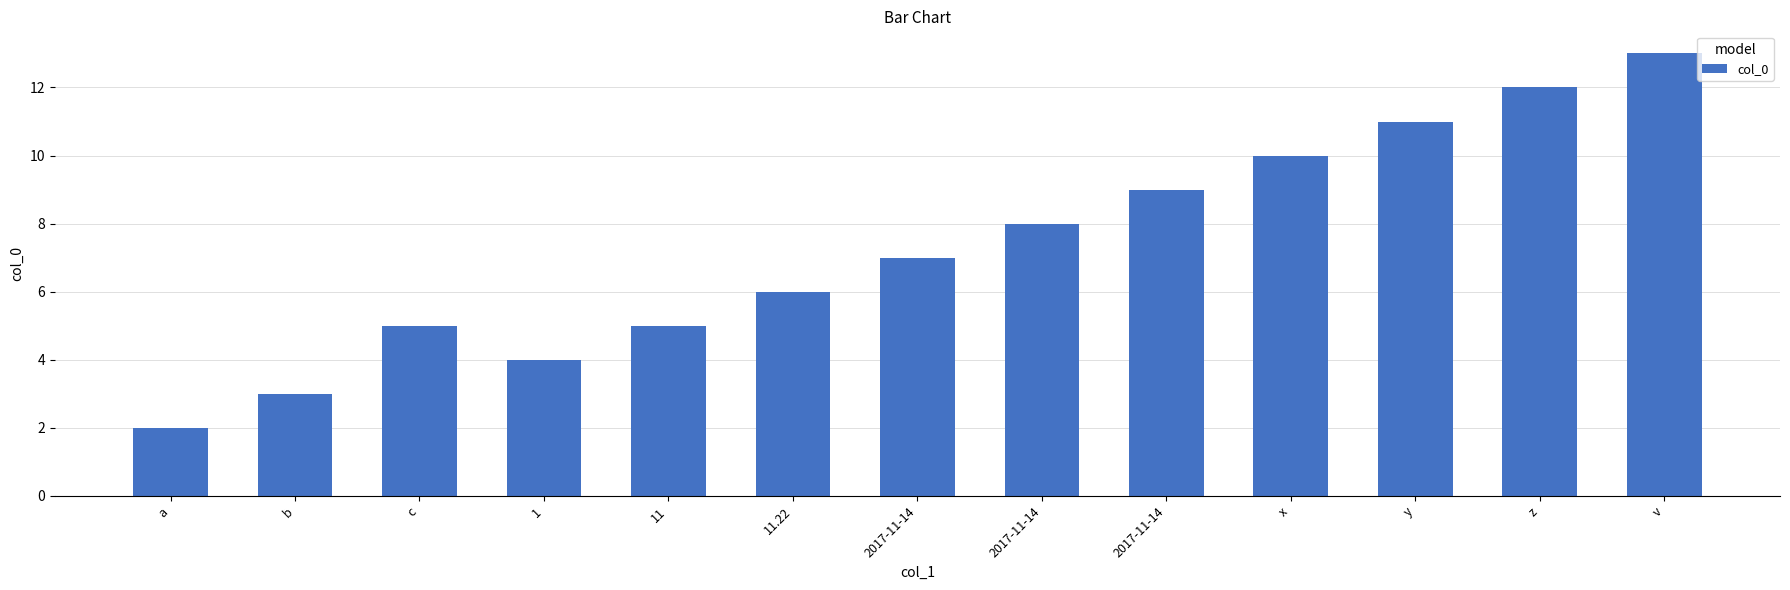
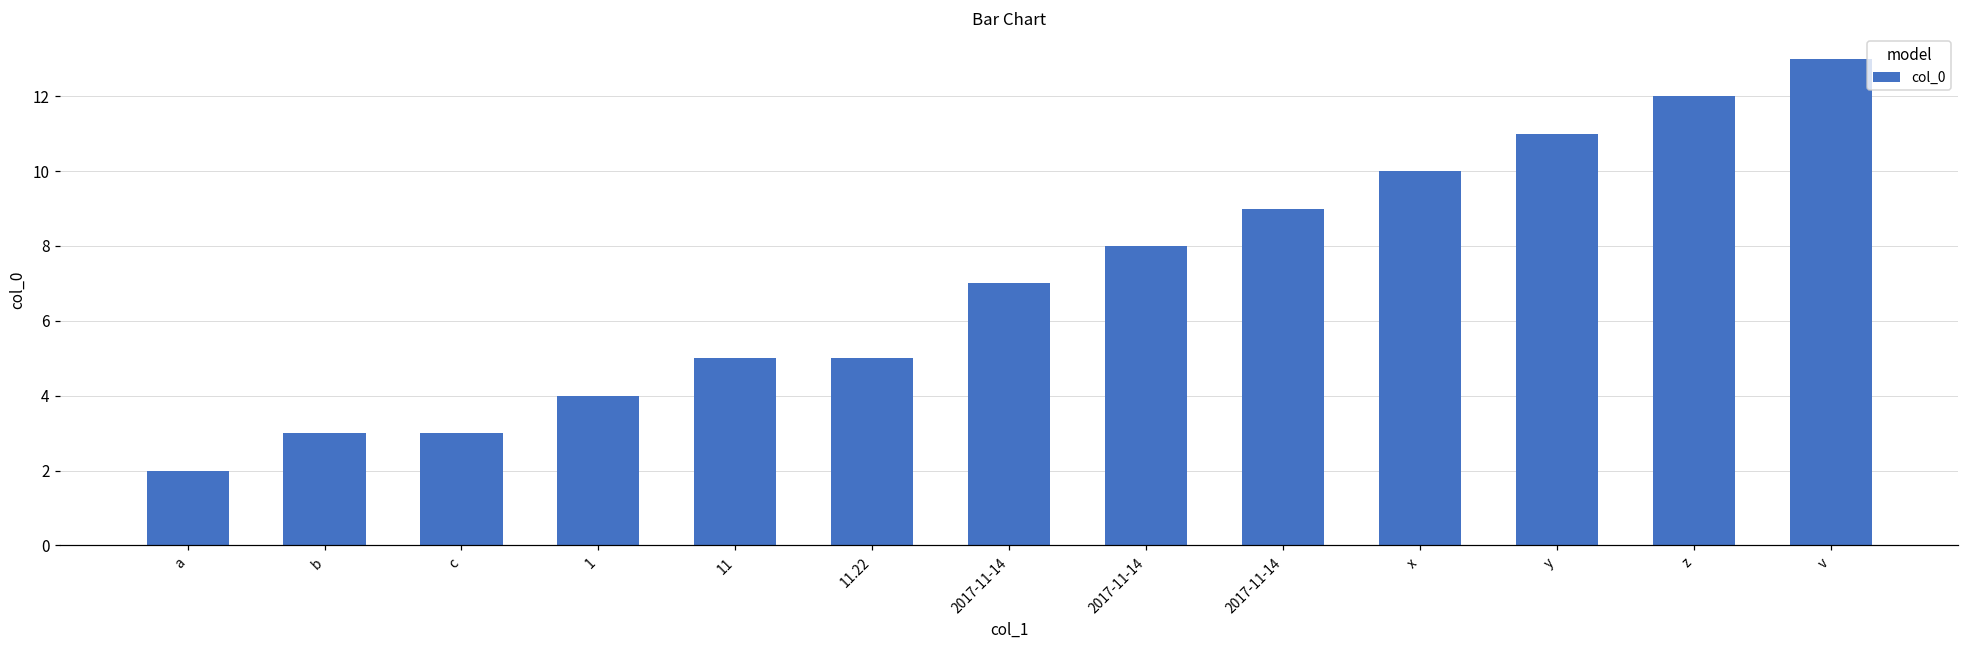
c: 5 -> 3
11.22: 6 -> 5
